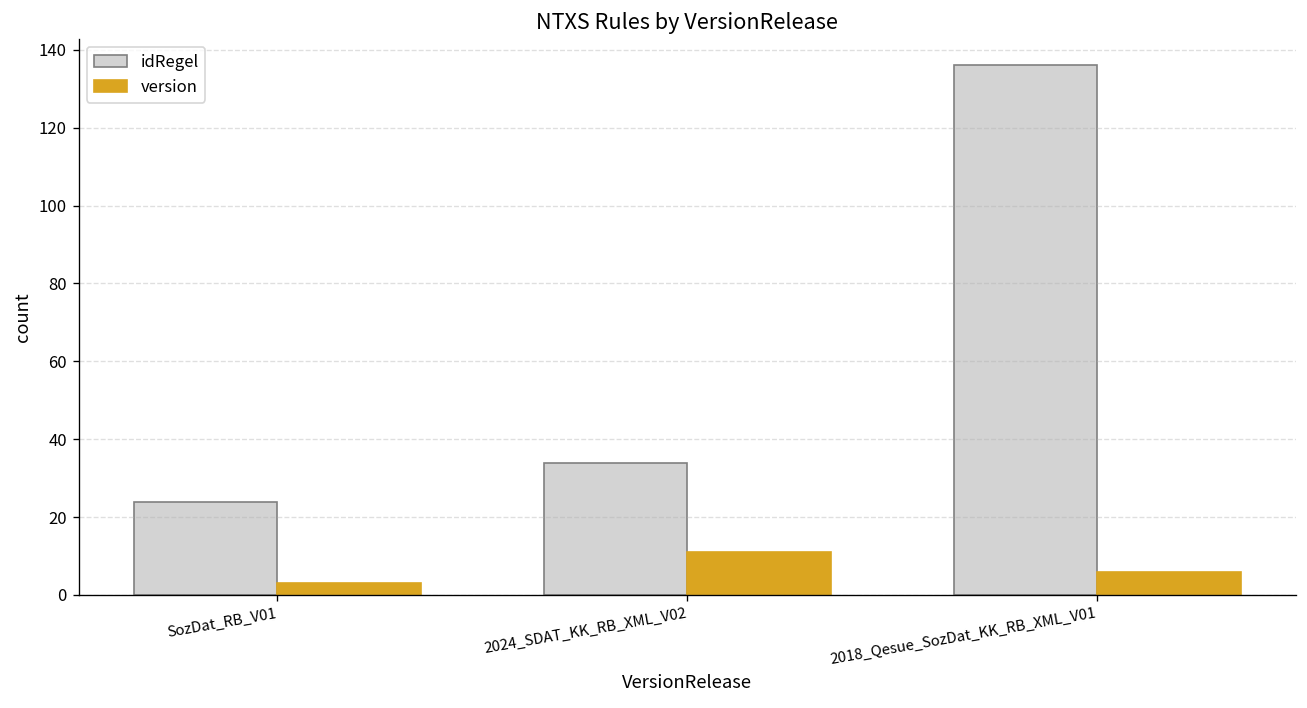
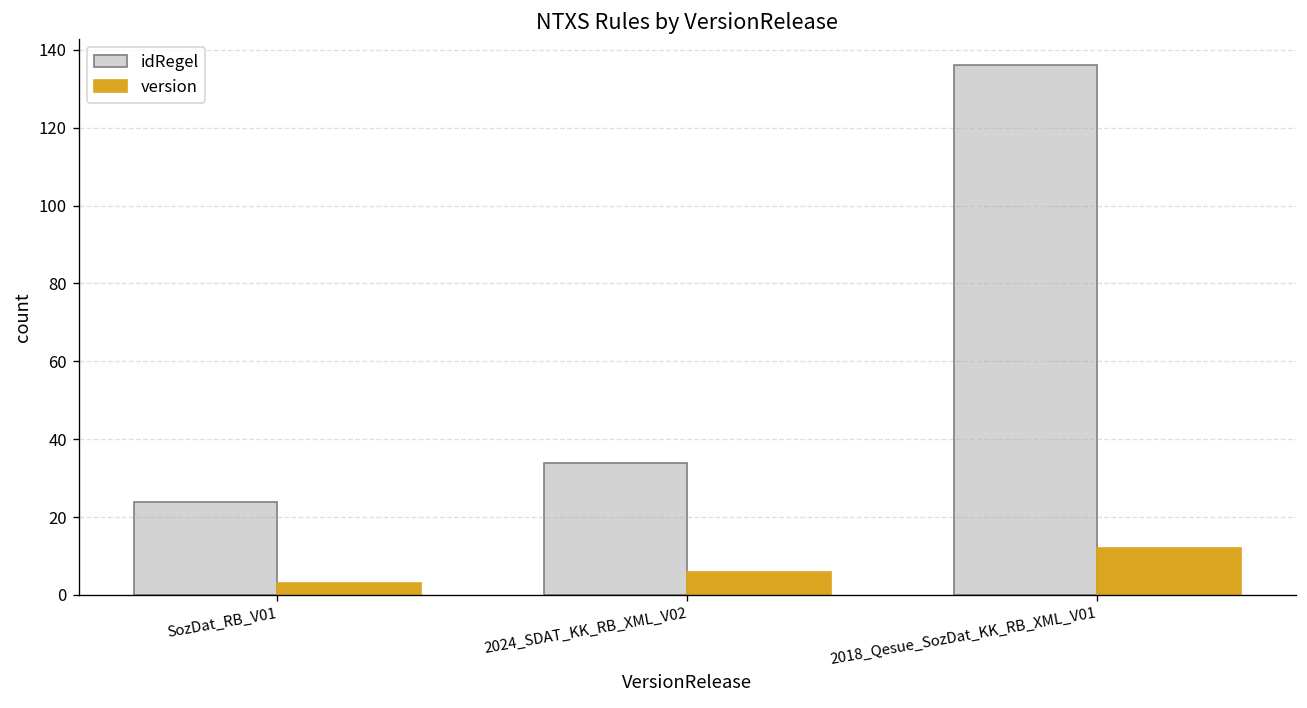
version, 2024_SDAT_KK_RB_XML_V02: 11 -> 6
version, 2018_Qesue_SozDat_KK_RB_XML_V01: 6 -> 12
